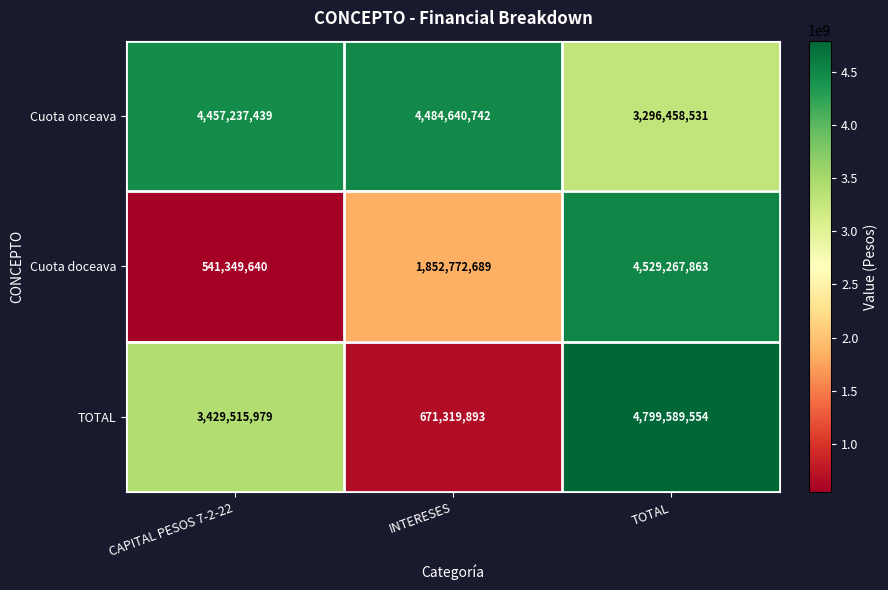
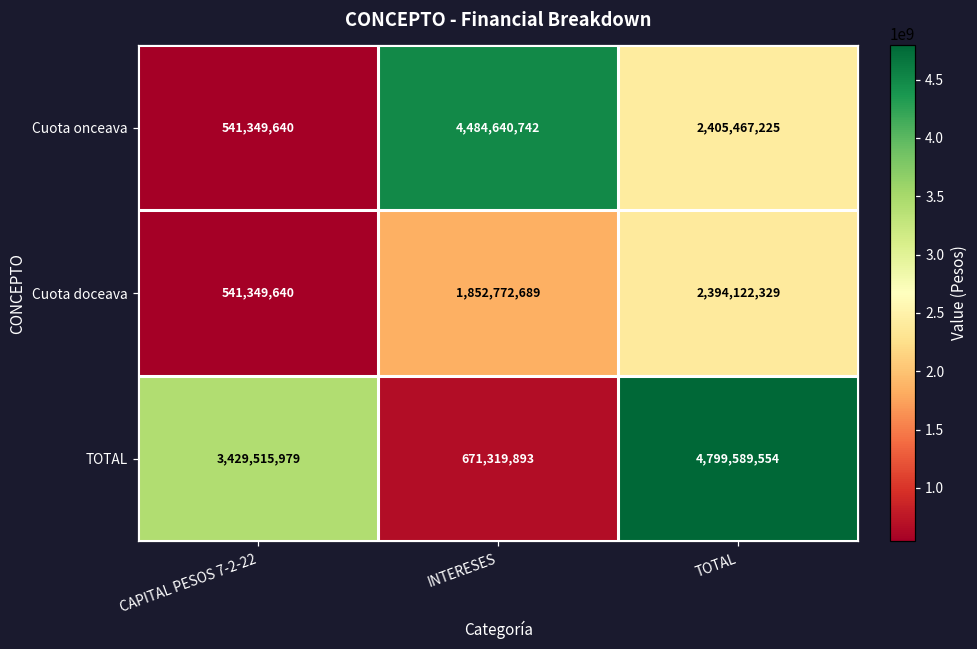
Cuota onceava, CAPITAL PESOS 7-2-22: 4,457,237,439 -> 541,349,640
Cuota onceava, TOTAL: 3,296,458,531 -> 2,405,467,225
Cuota doceava, TOTAL: 4,529,267,863 -> 2,394,122,329
